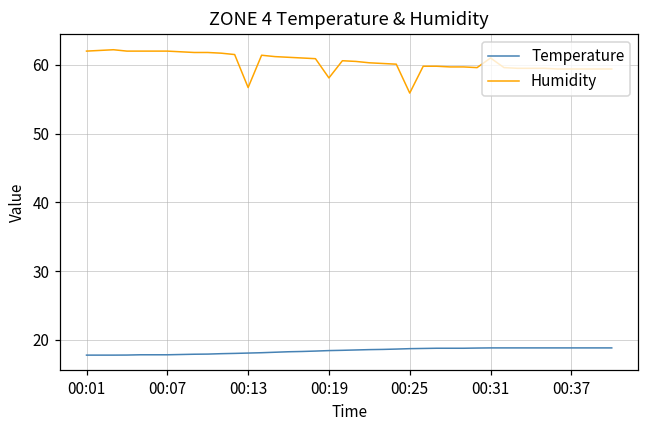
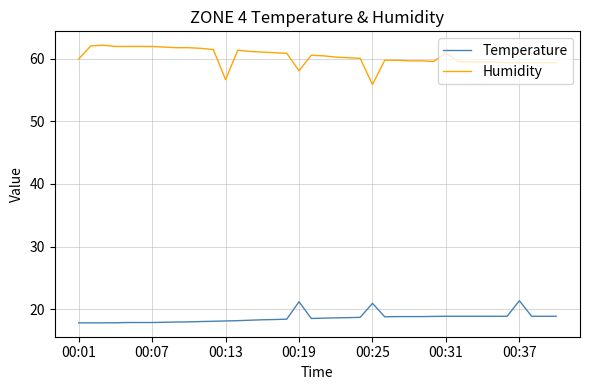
Humidity, 00:01: 62 -> 60
Temperature, 00:19: 18 -> 21
Temperature, 00:25: 19 -> 21
Temperature, 00:37: 19 -> 21
